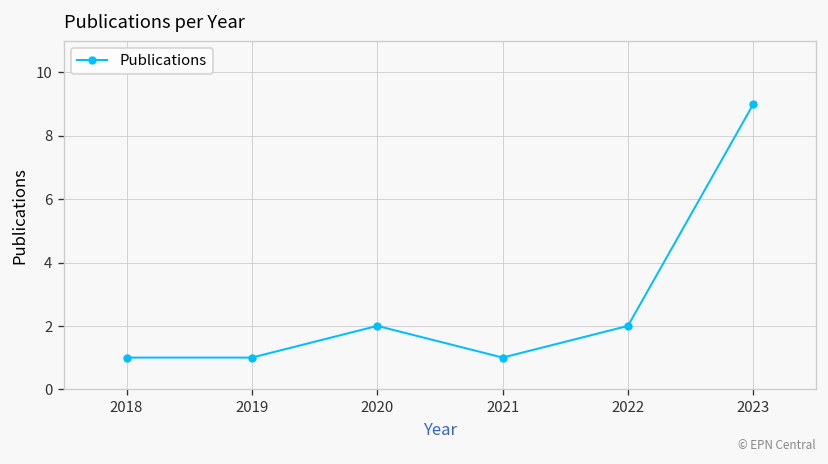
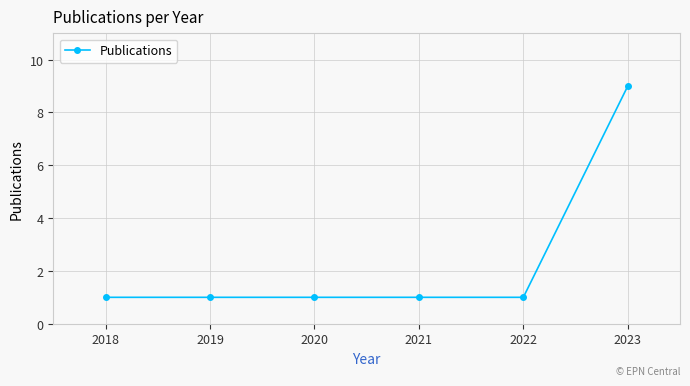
2020: 2 -> 1
2022: 2 -> 1
